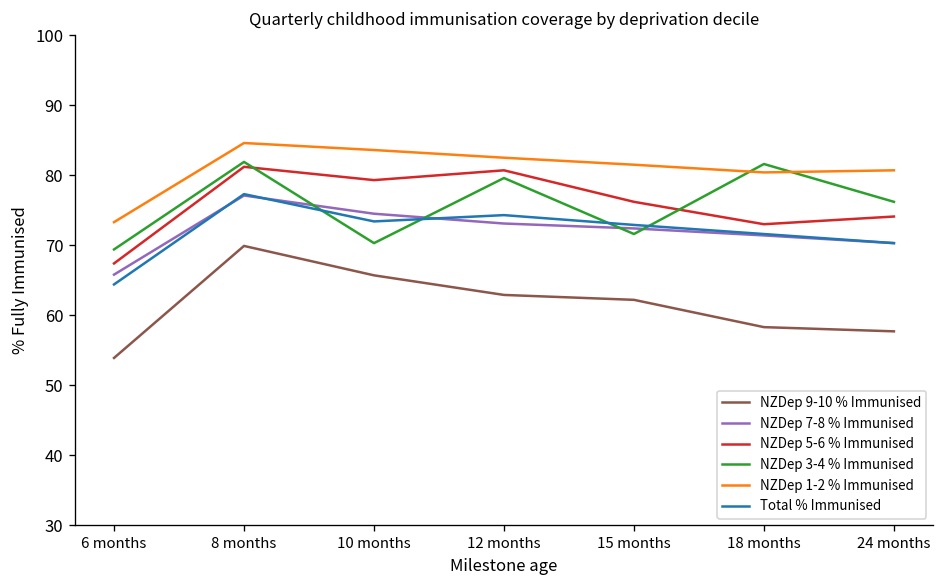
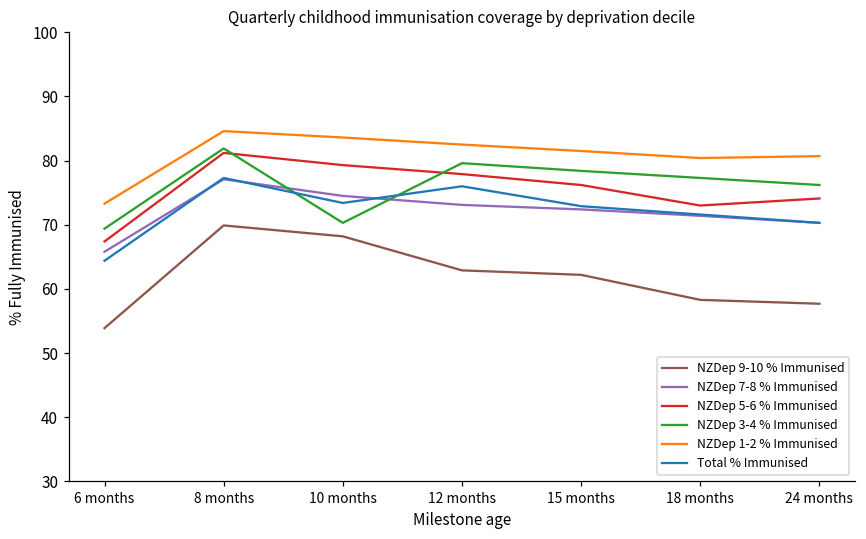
NZDep 9-10 % Immunised, 10 months: 66 -> 68
NZDep 5-6 % Immunised, 12 months: 81 -> 78
Total % Immunised, 12 months: 74 -> 76
NZDep 3-4 % Immunised, 15 months: 72 -> 78
NZDep 3-4 % Immunised, 18 months: 82 -> 77
